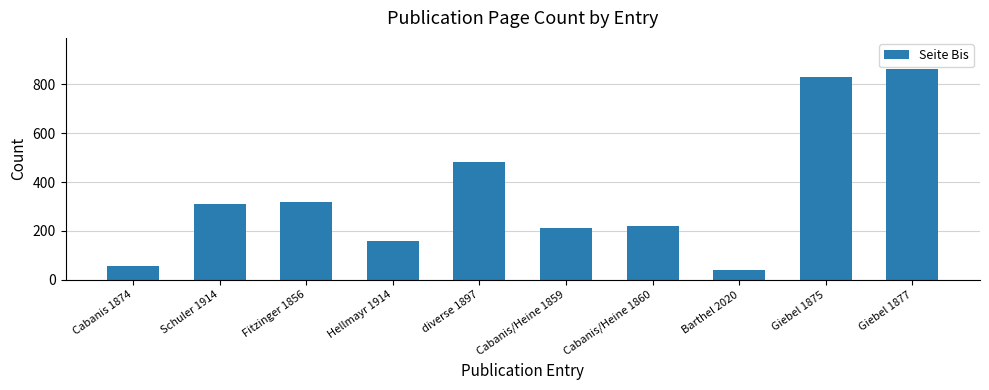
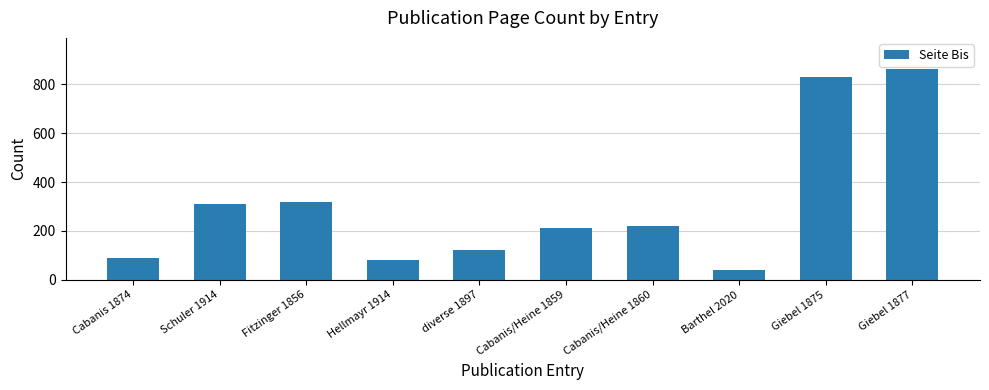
Cabanis 1874: 60 -> 90
Hellmayr 1914: 160 -> 80
diverse 1897: 480 -> 120
